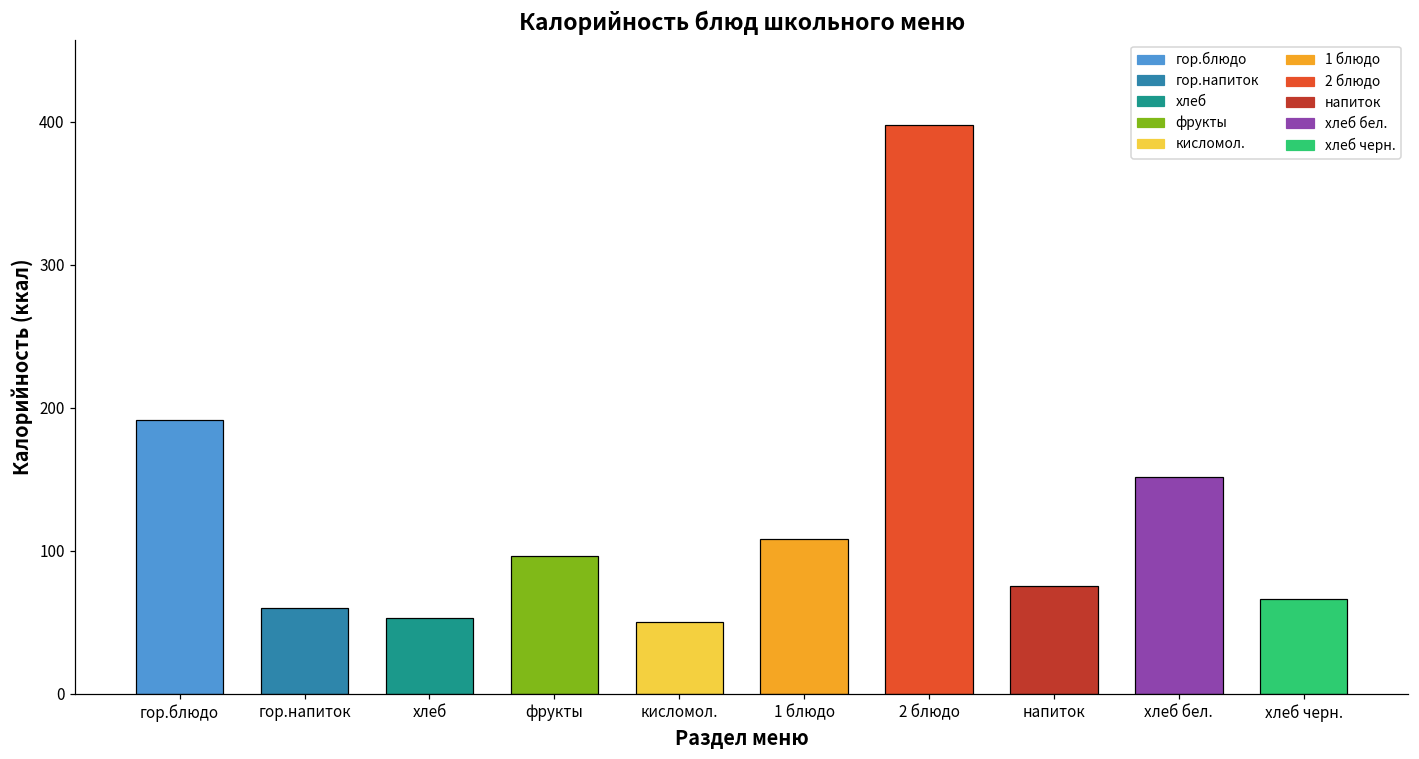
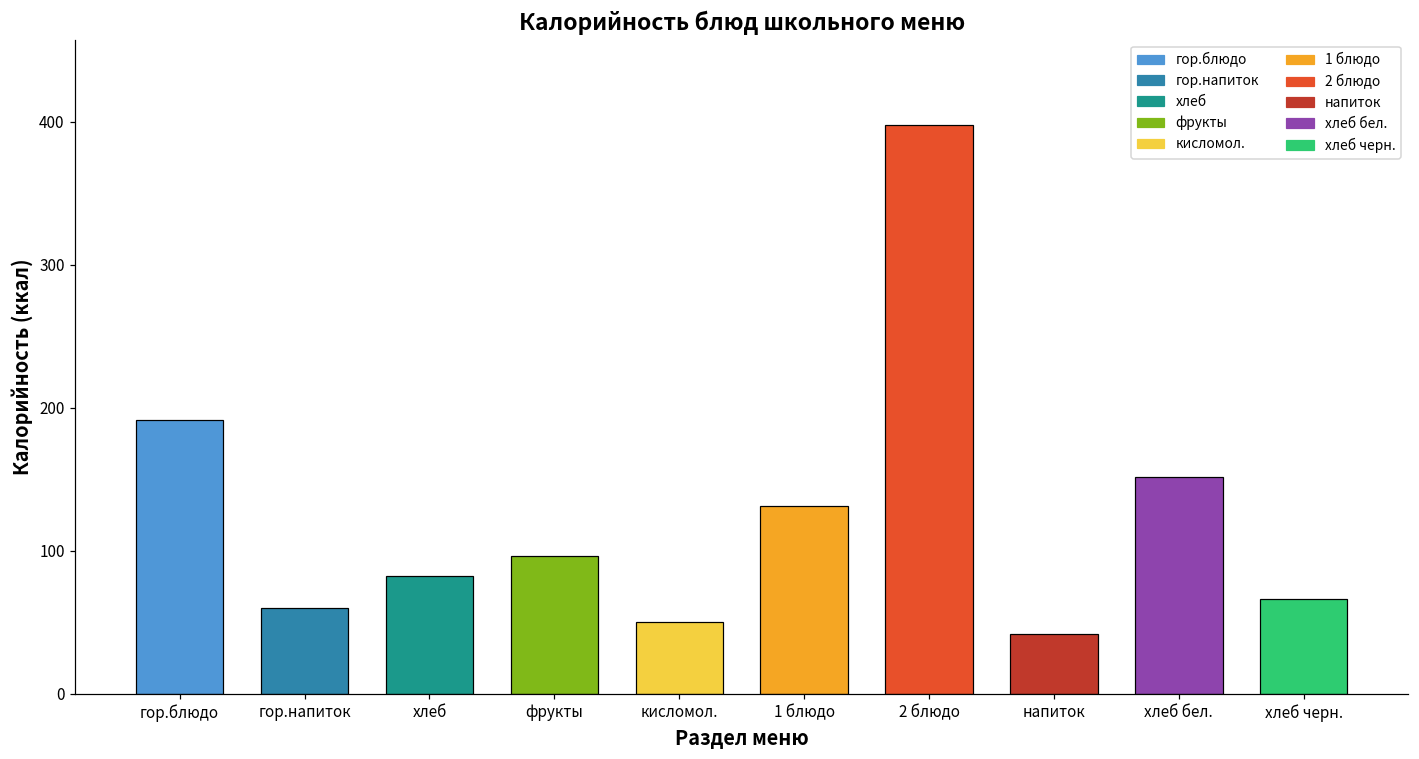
хлеб: 53 -> 82
1 блюдо: 108 -> 131
напиток: 75 -> 42
